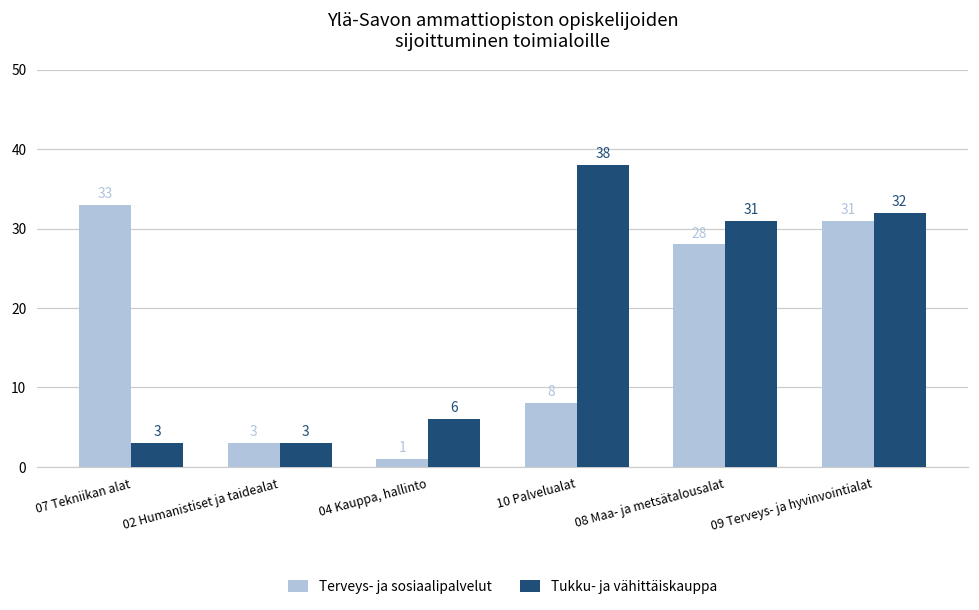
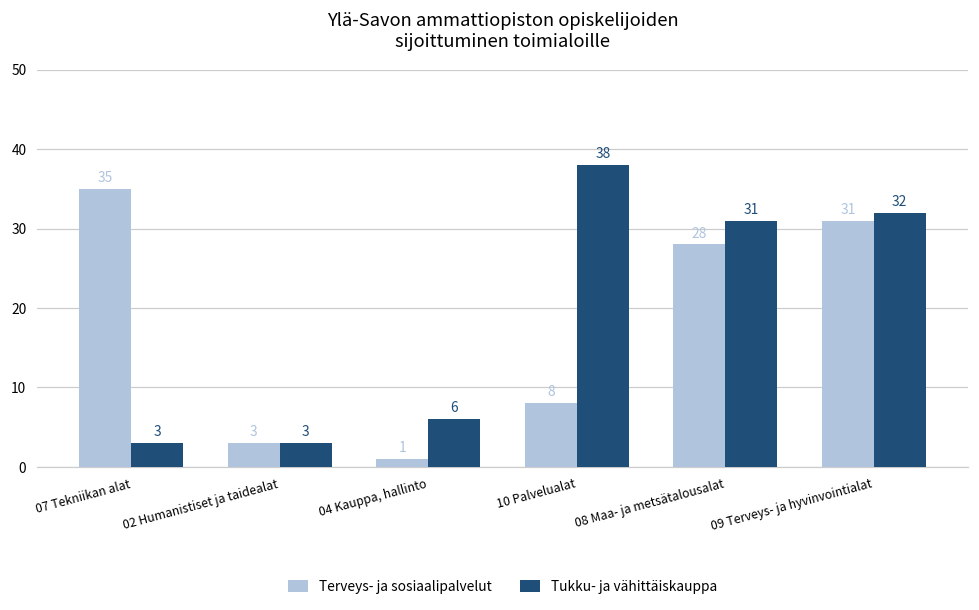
Terveys- ja sosiaalipalvelut, 07 Tekniikan alat: 33 -> 35
